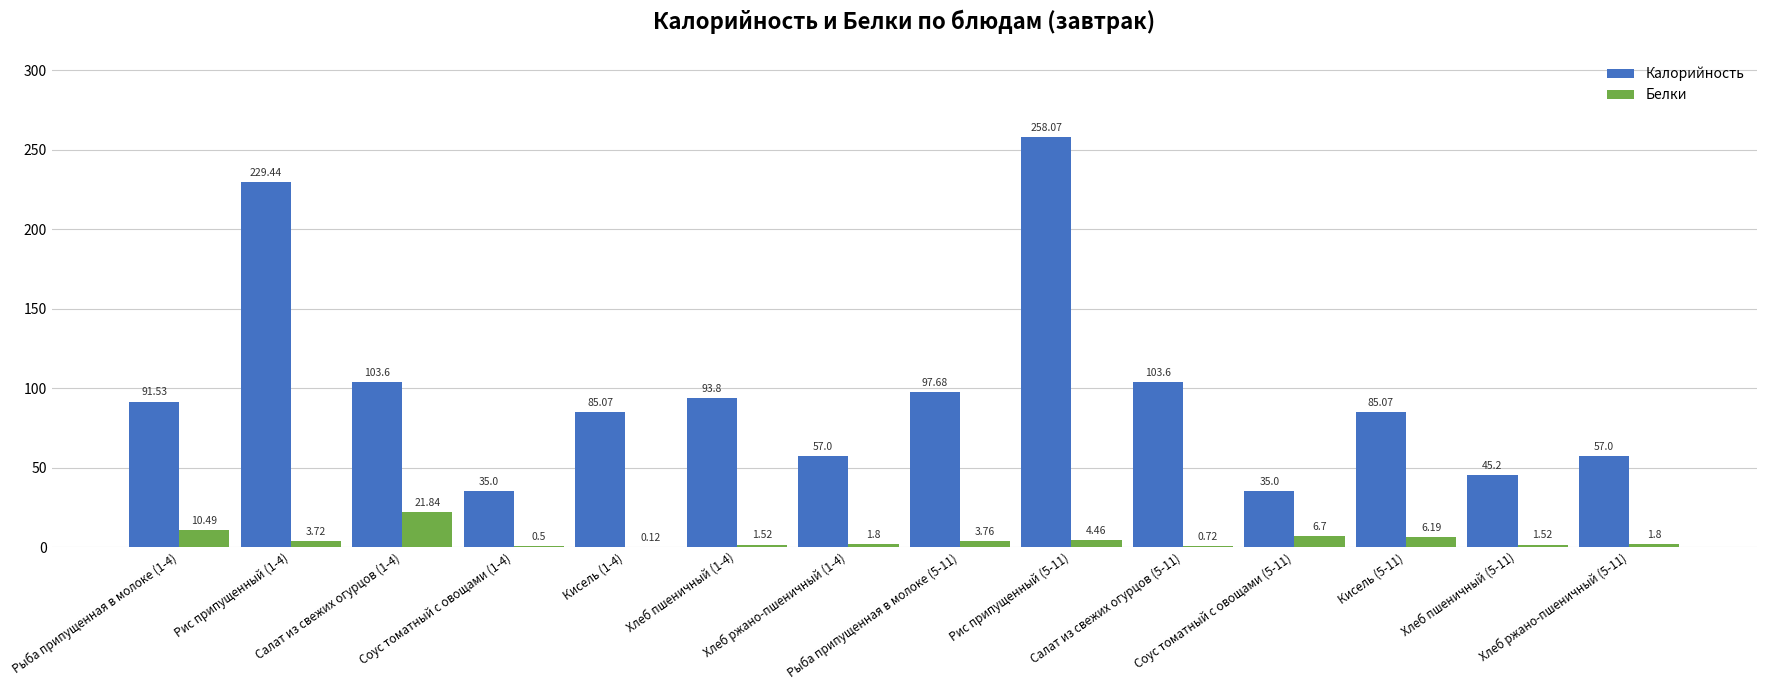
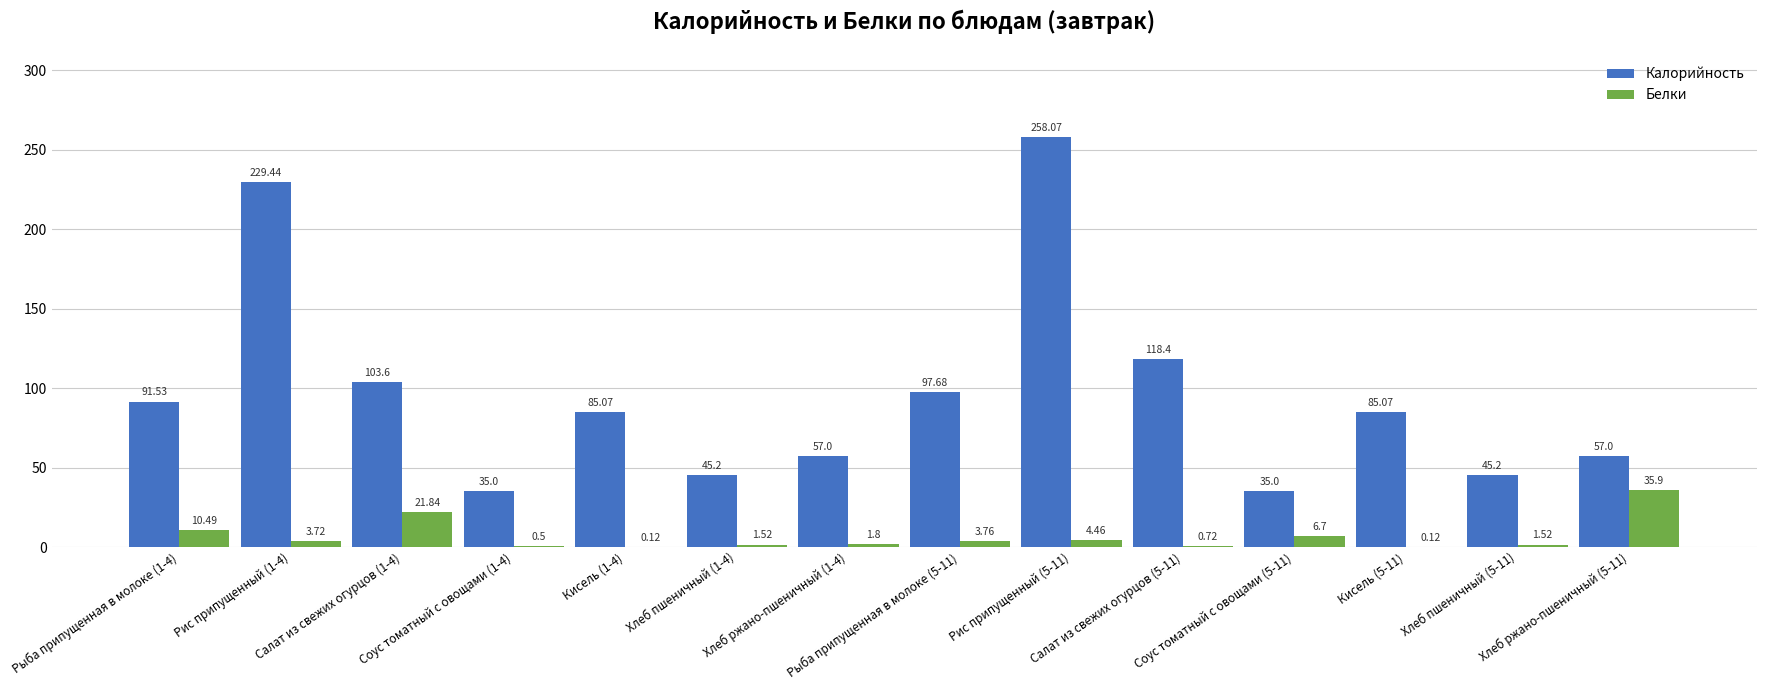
Калорийность, Хлеб пшеничный (1-4): 93.8 -> 45.2
Калорийность, Салат из свежих огурцов (5-11): 103.6 -> 118.4
Белки, Кисель (5-11): 6.19 -> 0.12
Белки, Хлеб ржано-пшеничный (5-11): 1.8 -> 35.9
